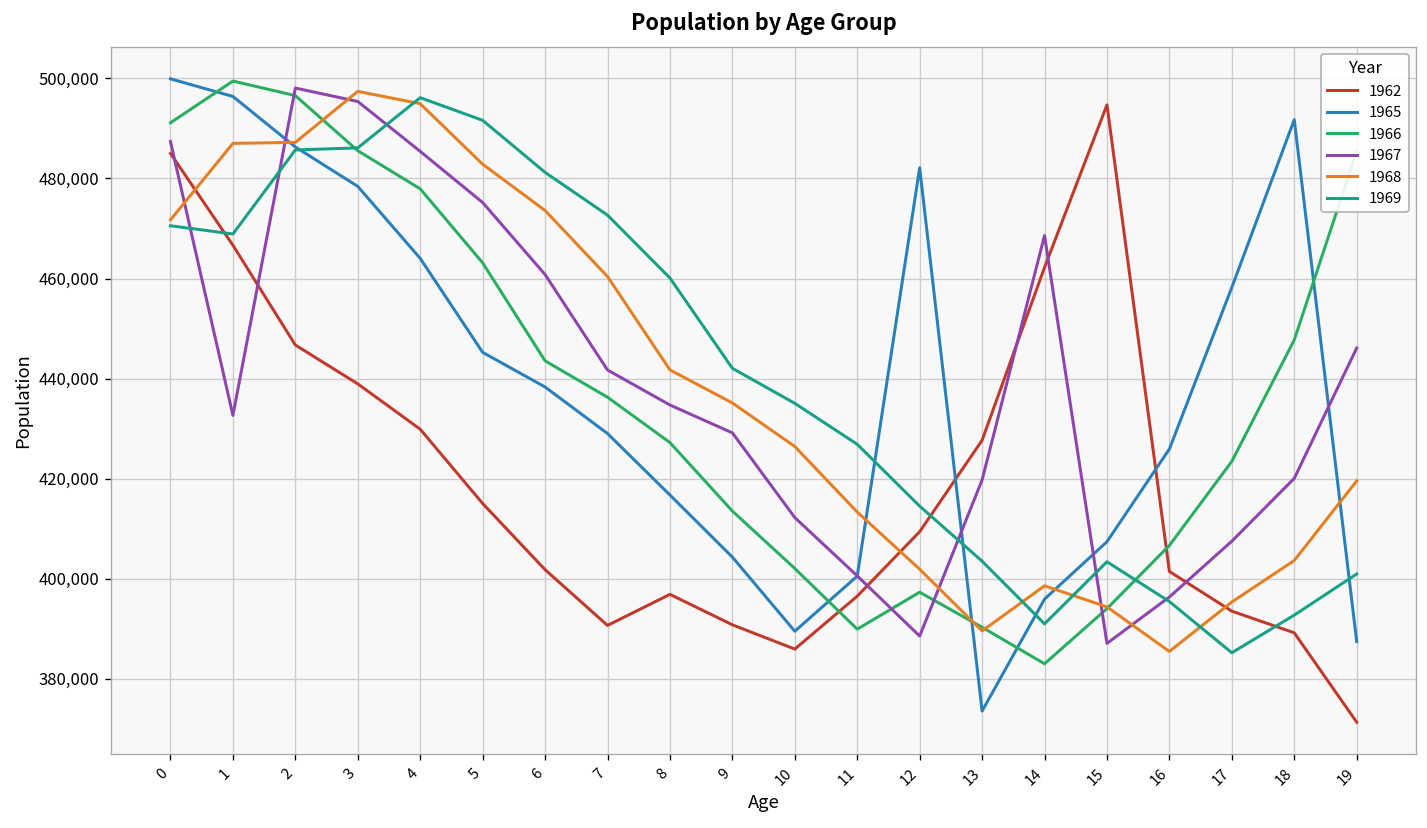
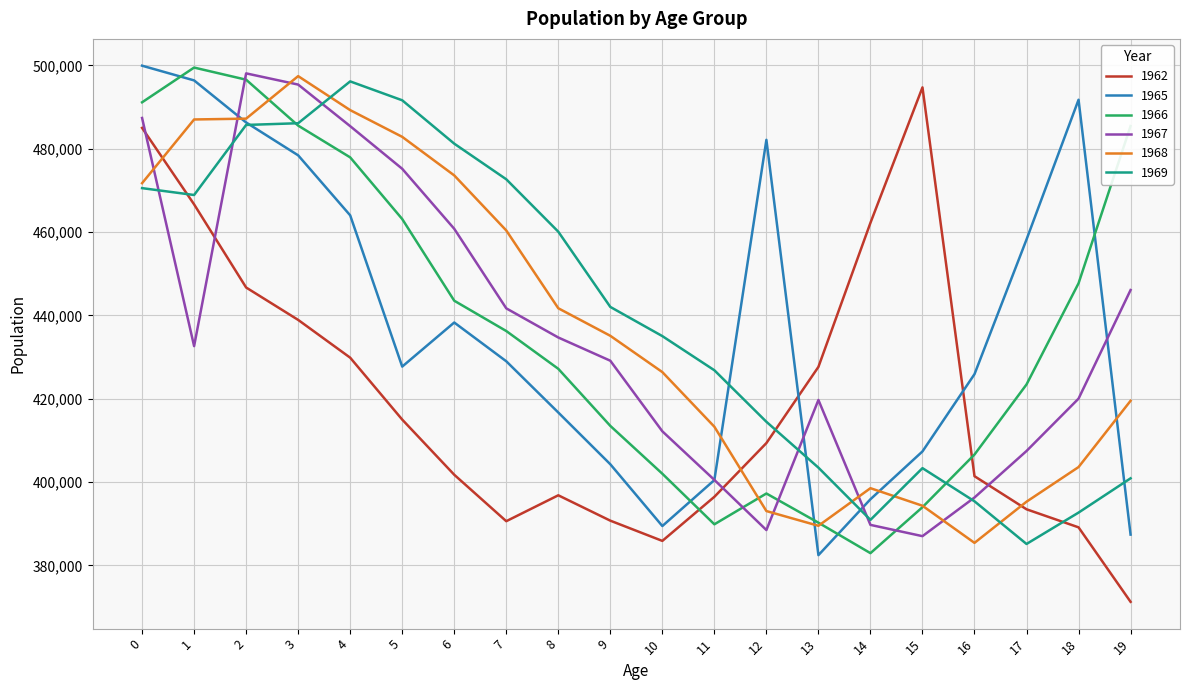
1968, 4: 495,000 -> 489,000
1965, 5: 445,000 -> 428,000
1968, 12: 402,000 -> 393,000
1965, 13: 374,000 -> 382,000
1967, 14: 469,000 -> 390,000
